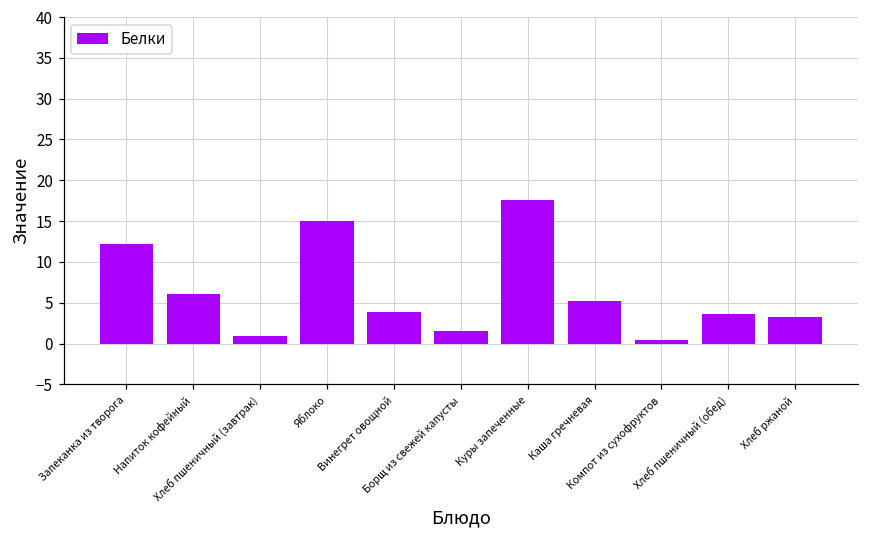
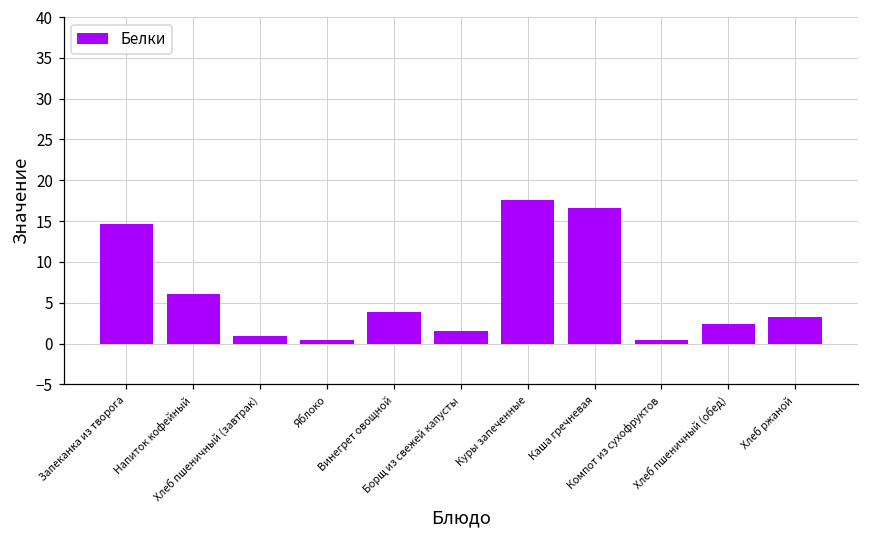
Запеканка из творога: 12 -> 15
Яблоко: 15 -> 0
Каша гречневая: 5 -> 17
Хлеб пшеничный (обед): 4 -> 2
